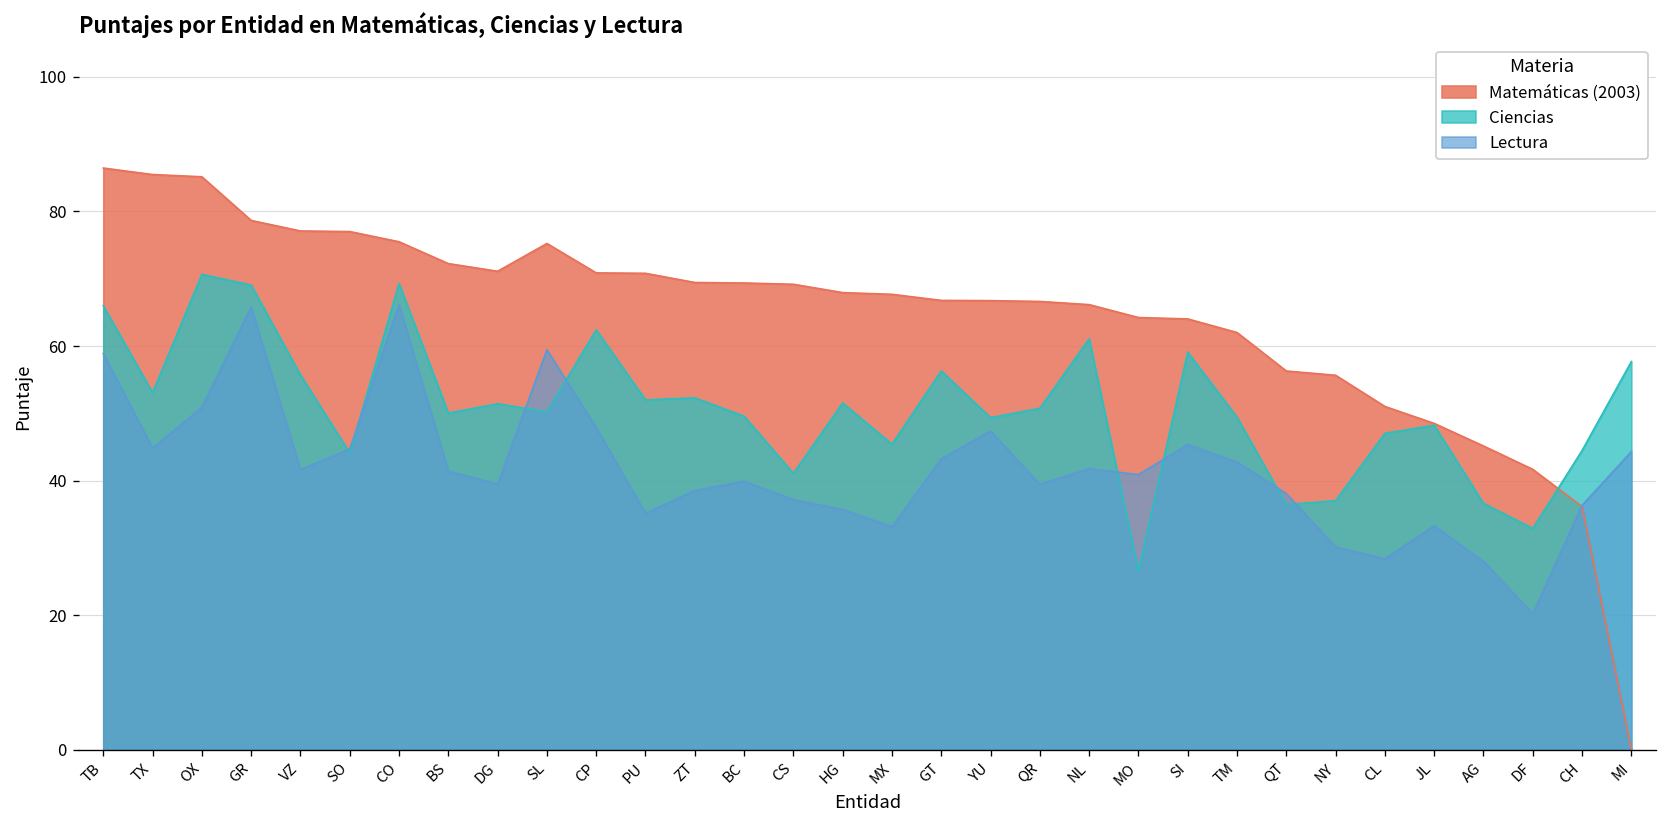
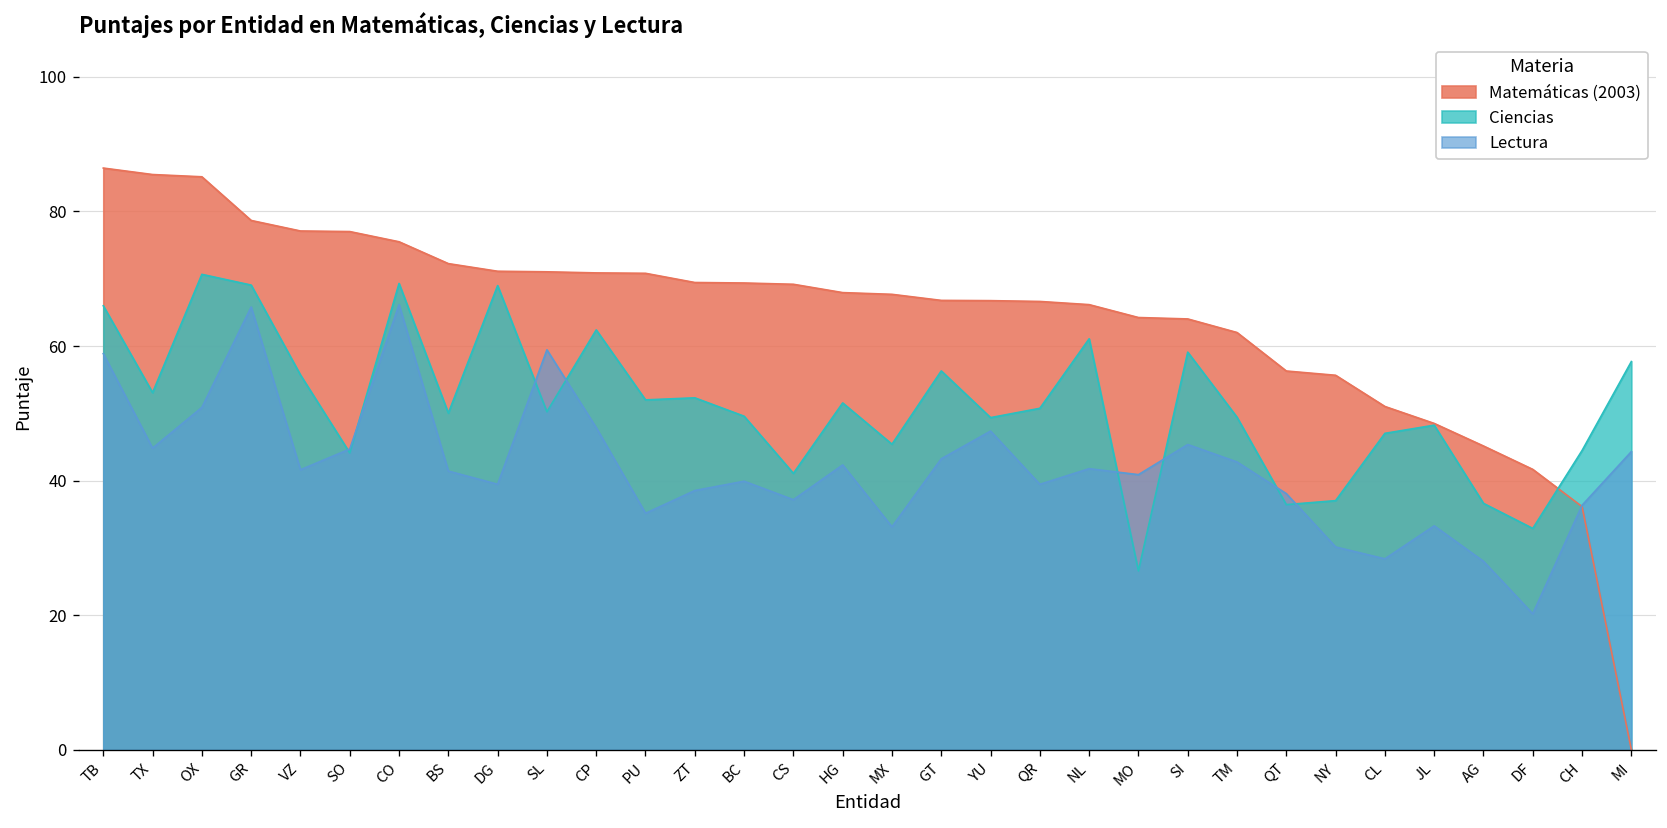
Ciencias, DG: 51 -> 69
Matemáticas (2003), SL: 75 -> 71
Lectura, HG: 36 -> 42
